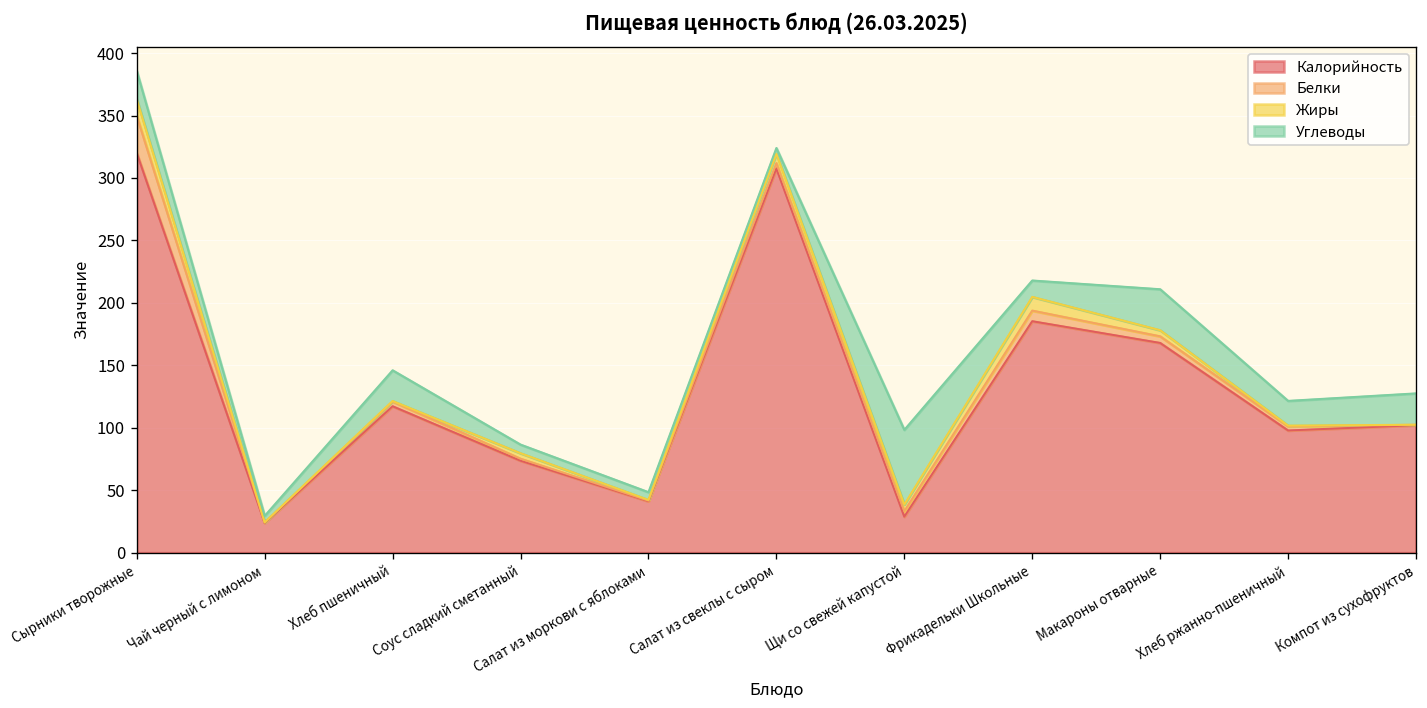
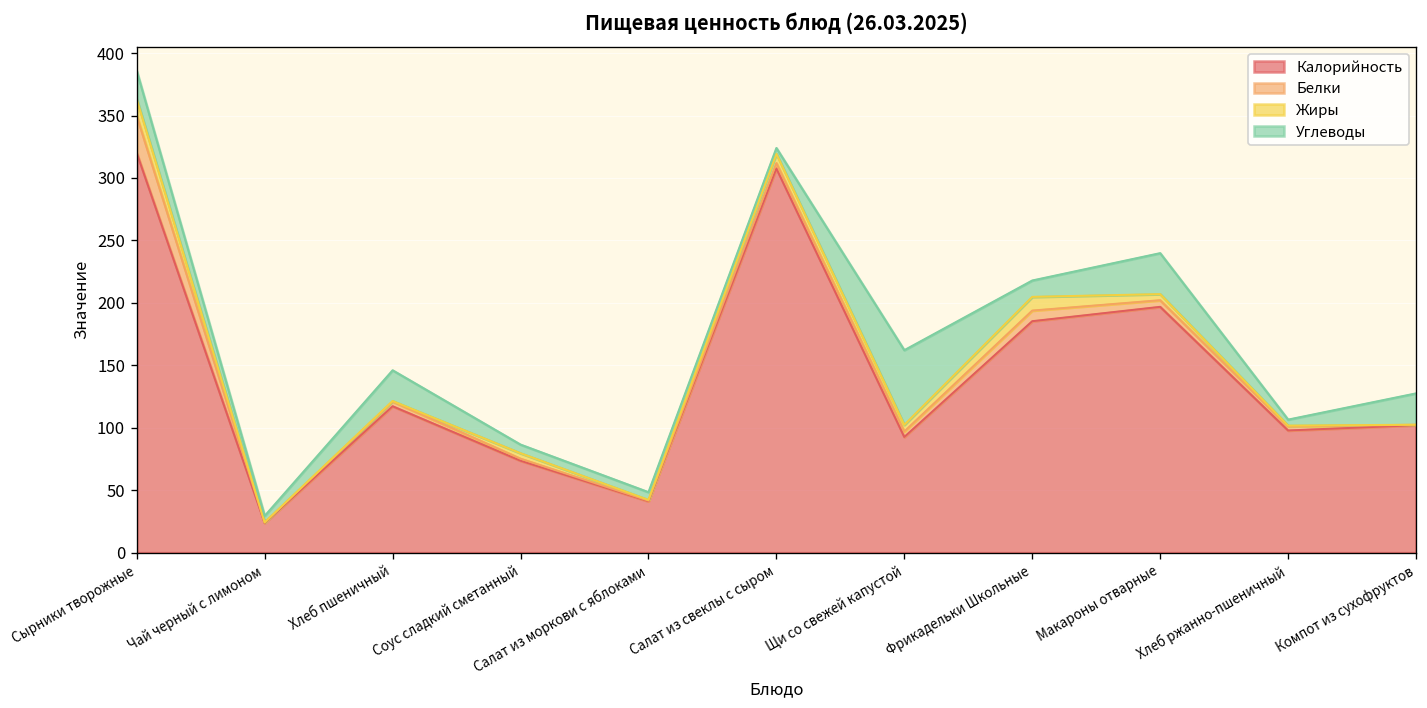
Калорийность, Щи со свежей капустой: 29 -> 93
Калорийность, Макароны отварные: 168 -> 197
Углеводы, Хлеб ржанно-пшеничный: 20 -> 5
